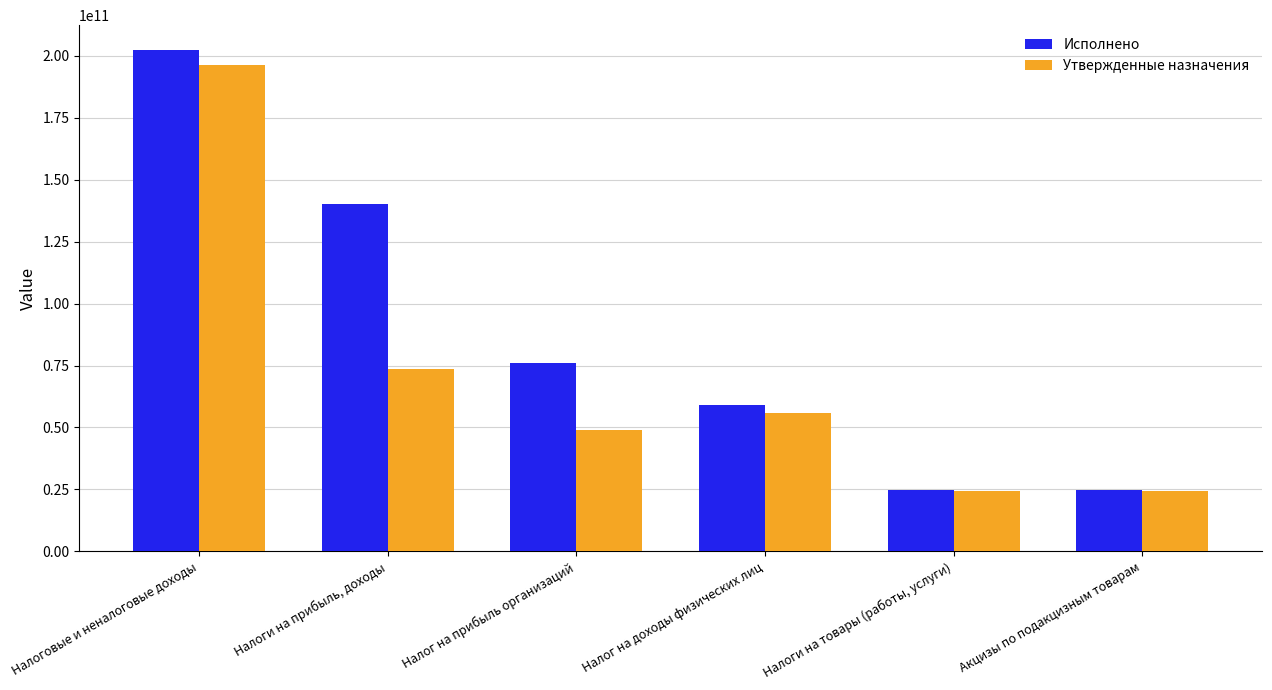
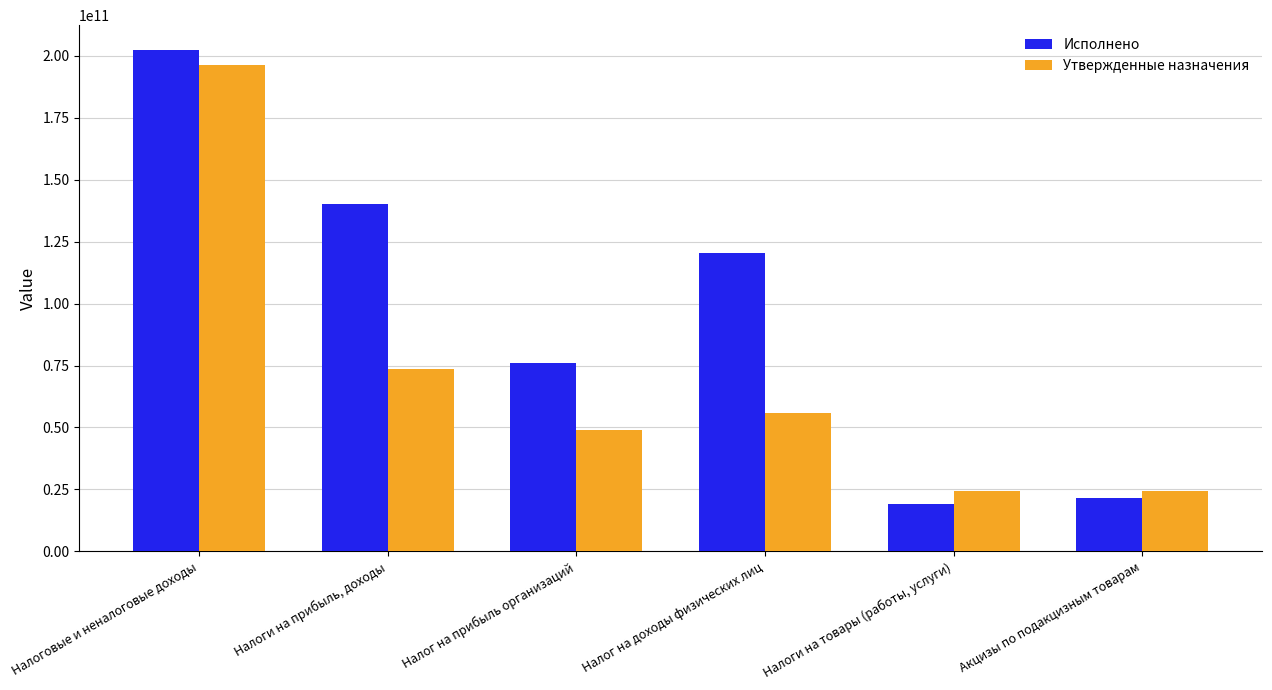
Исполнено, Налог на доходы физических лиц: 59000000000 -> 121000000000
Исполнено, Налоги на товары (работы, услуги): 25000000000 -> 19000000000
Исполнено, Акцизы по подакцизным товарам: 25000000000 -> 21000000000
